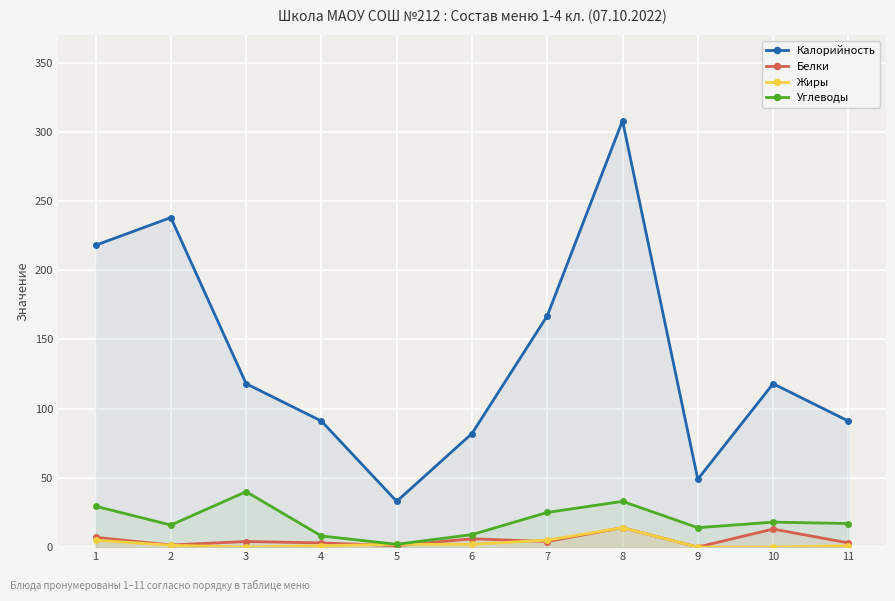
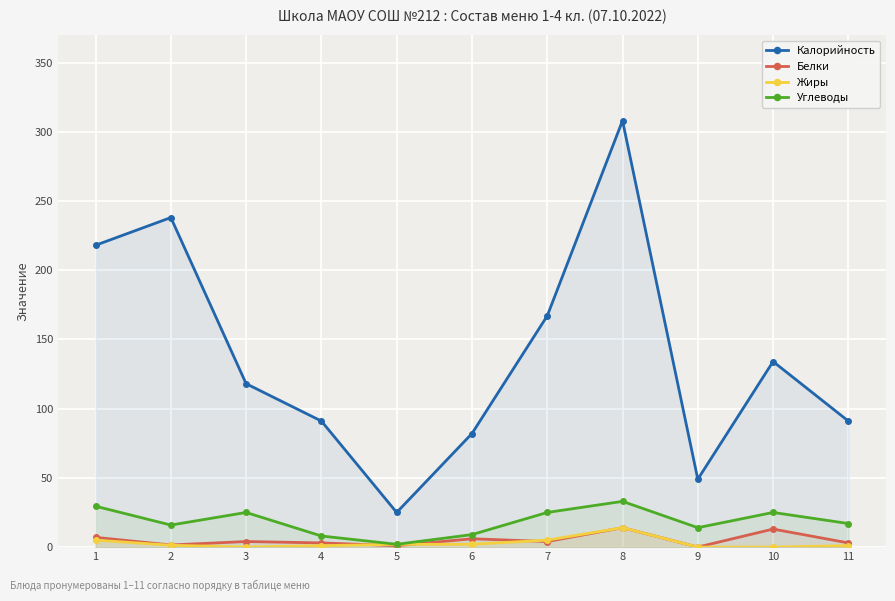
Углеводы, 3: 40 -> 25
Калорийность, 5: 33 -> 25
Калорийность, 10: 118 -> 134
Углеводы, 10: 18 -> 25
